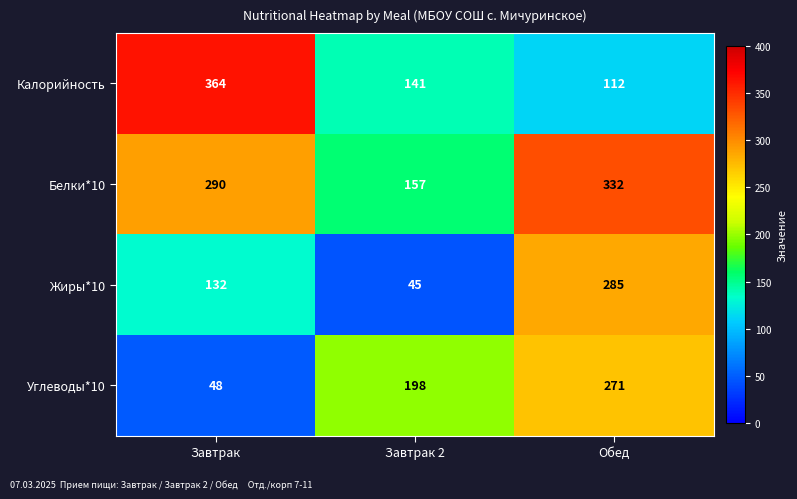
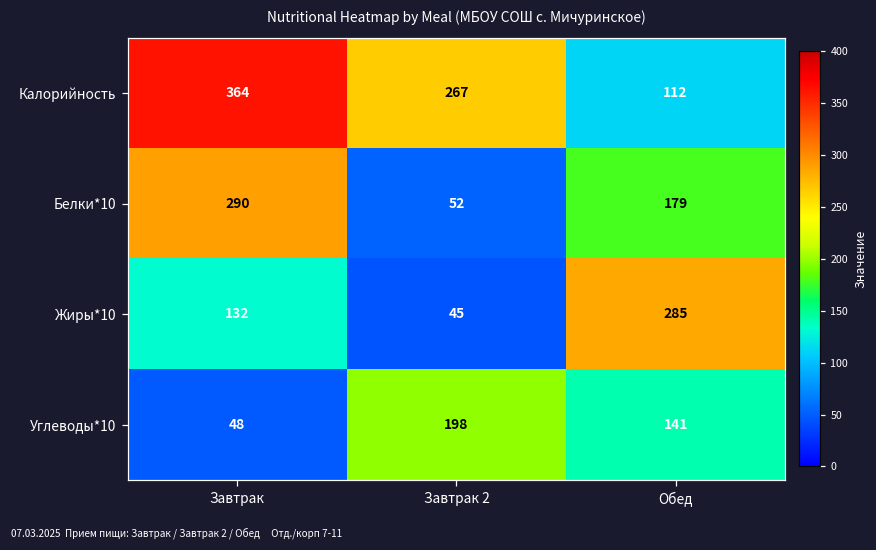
Калорийность, Завтрак 2: 141 -> 267
Белки*10, Завтрак 2: 157 -> 52
Белки*10, Обед: 332 -> 179
Углеводы*10, Обед: 271 -> 141
